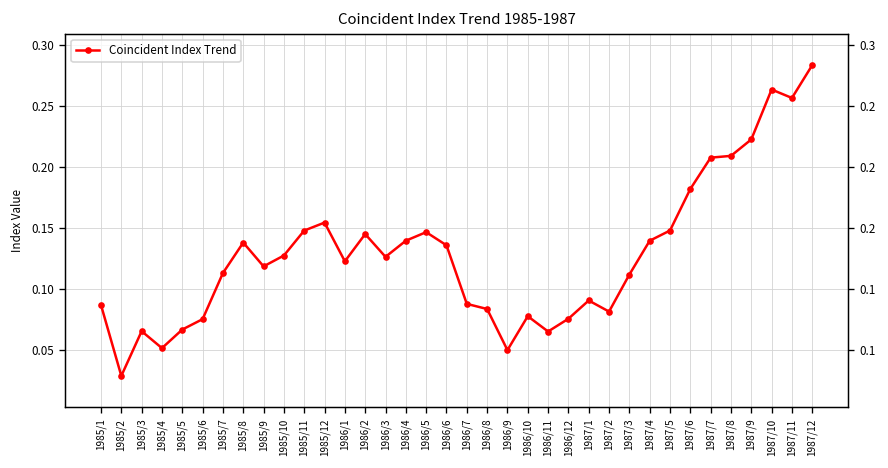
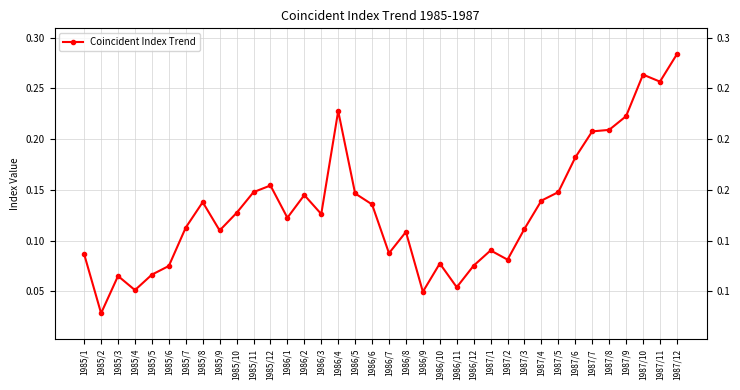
1985/9: 0.118 -> 0.110
1986/4: 0.140 -> 0.228
1986/8: 0.083 -> 0.109
1986/11: 0.065 -> 0.054
